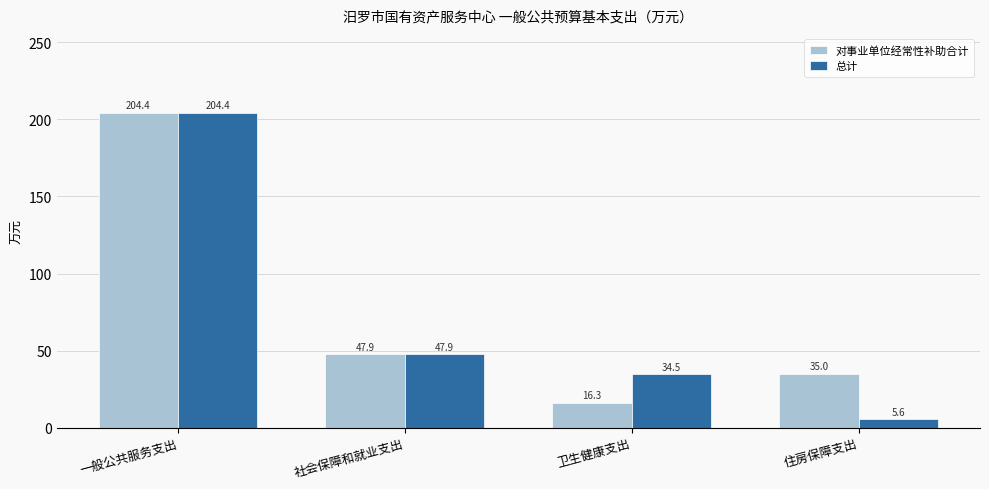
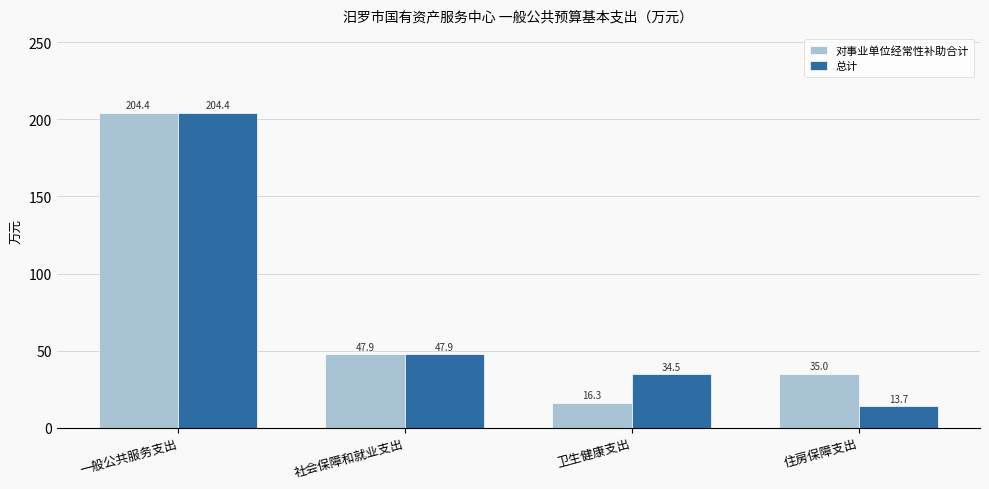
总计, 住房保障支出: 5.6 -> 13.7
